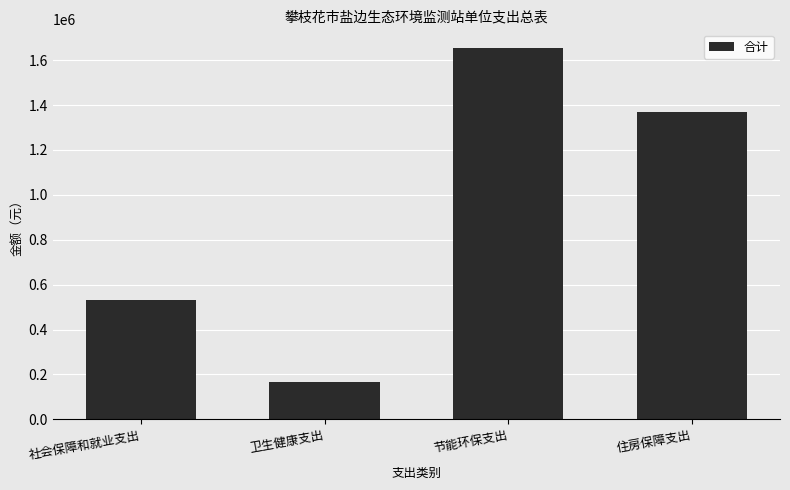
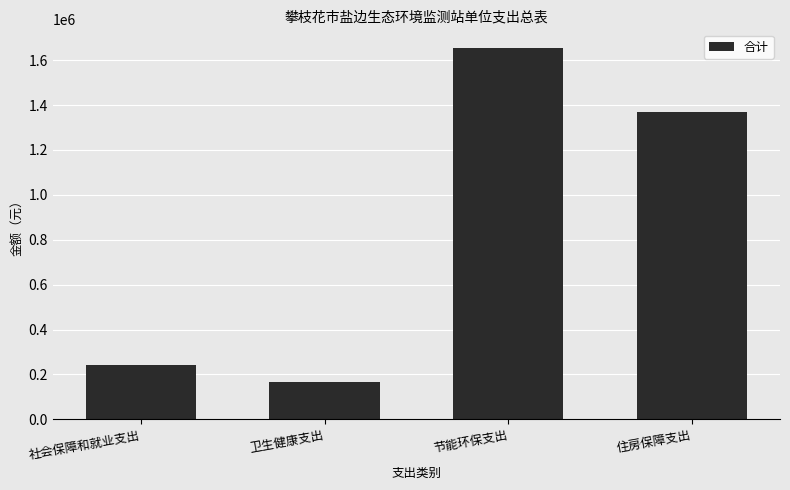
社会保障和就业支出: 530000 -> 240000
